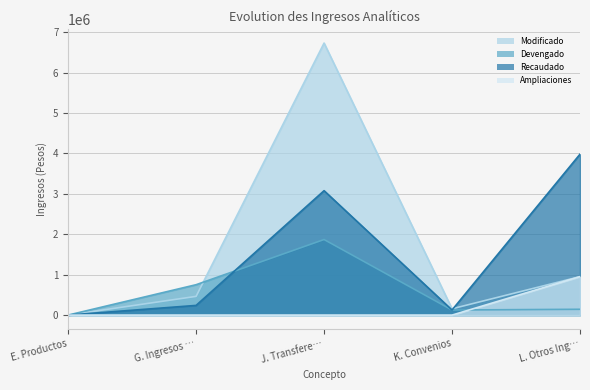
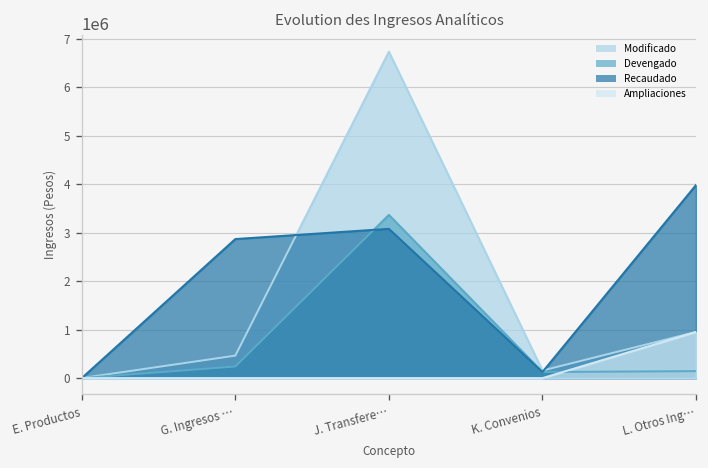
Devengado, G. Ingresos …: 800000 -> 200000
Recaudado, G. Ingresos …: 200000 -> 2900000
Devengado, J. Transfere…: 1900000 -> 3400000
